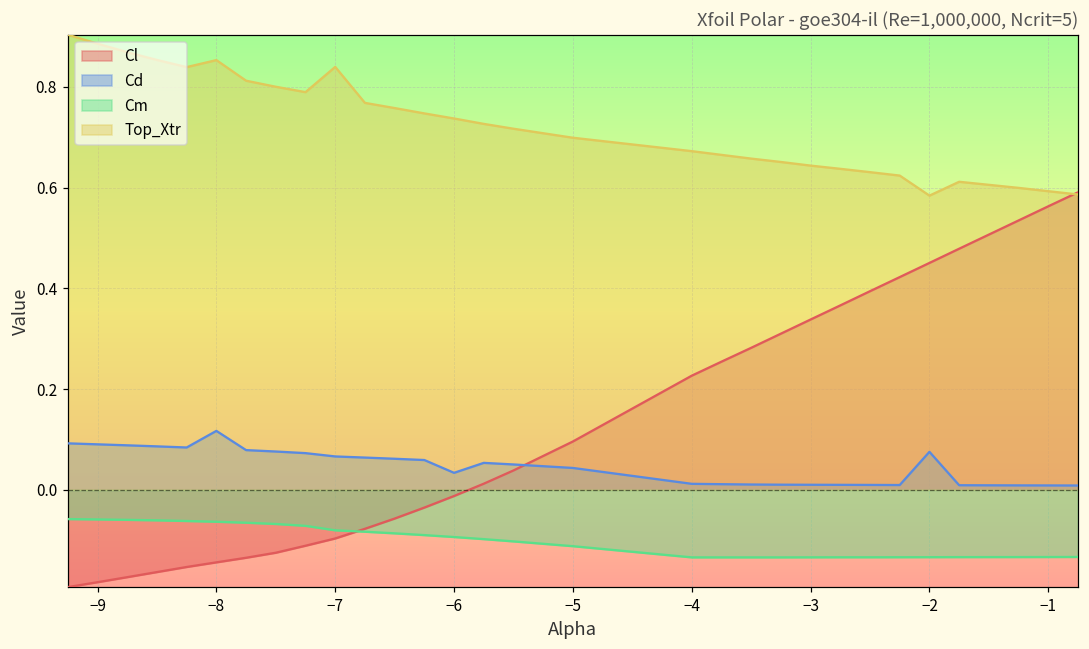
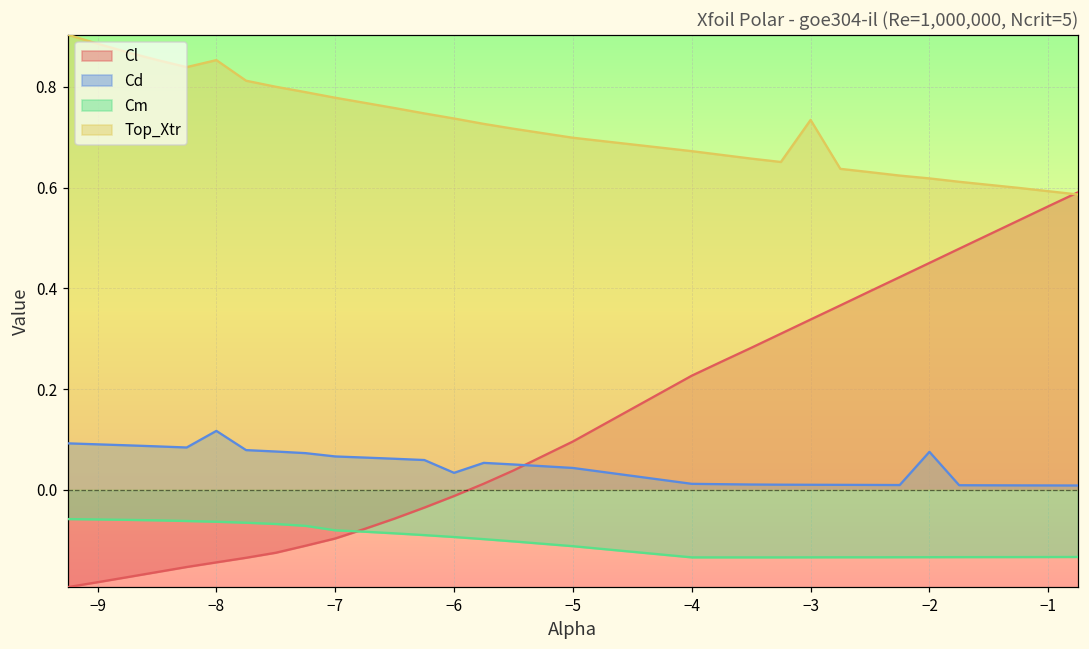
Top_Xtr, −7: 0.84 -> 0.78
Top_Xtr, −3: 0.64 -> 0.73
Top_Xtr, −2: 0.58 -> 0.62
